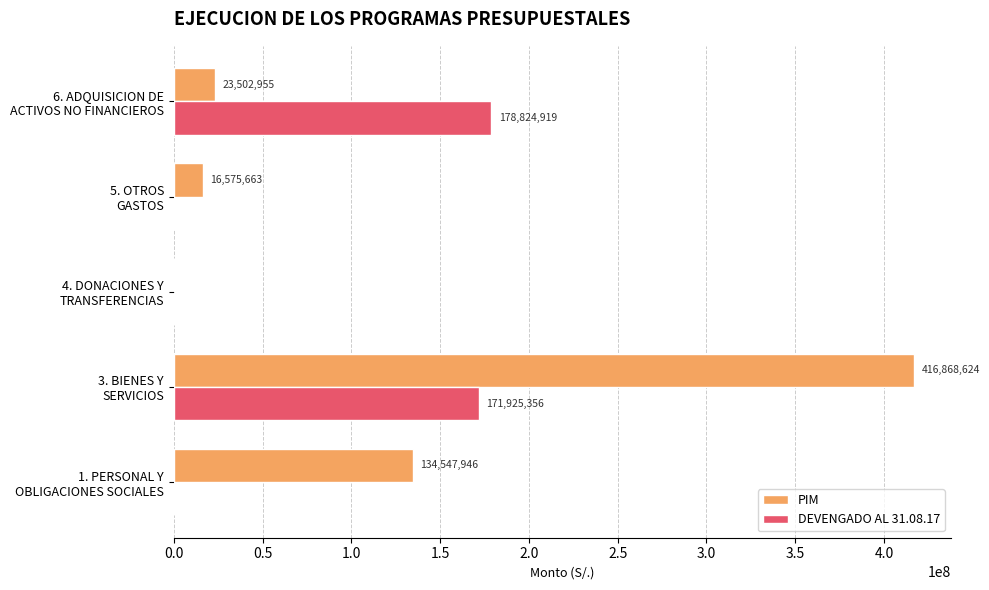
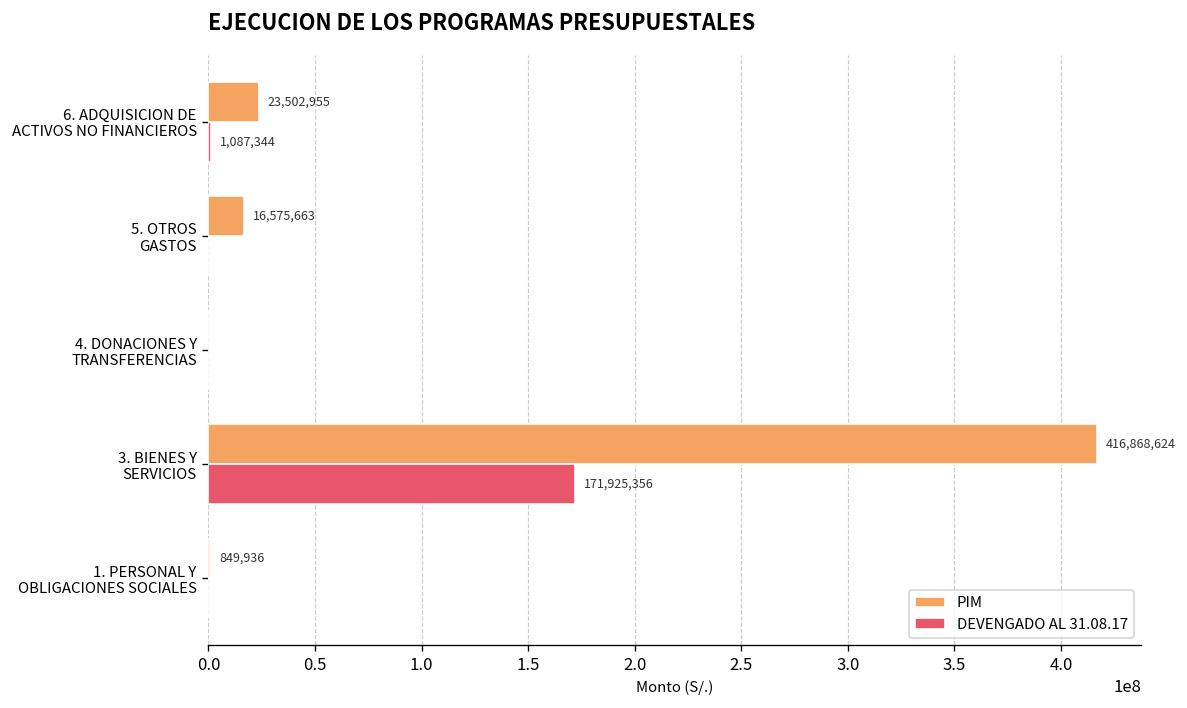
DEVENGADO AL 31.08.17, 6. ADQUISICION DE ACTIVOS NO FINANCIEROS: 178,824,919 -> 1,087,344
PIM, 1. PERSONAL Y OBLIGACIONES SOCIALES: 134,547,946 -> 849,936
